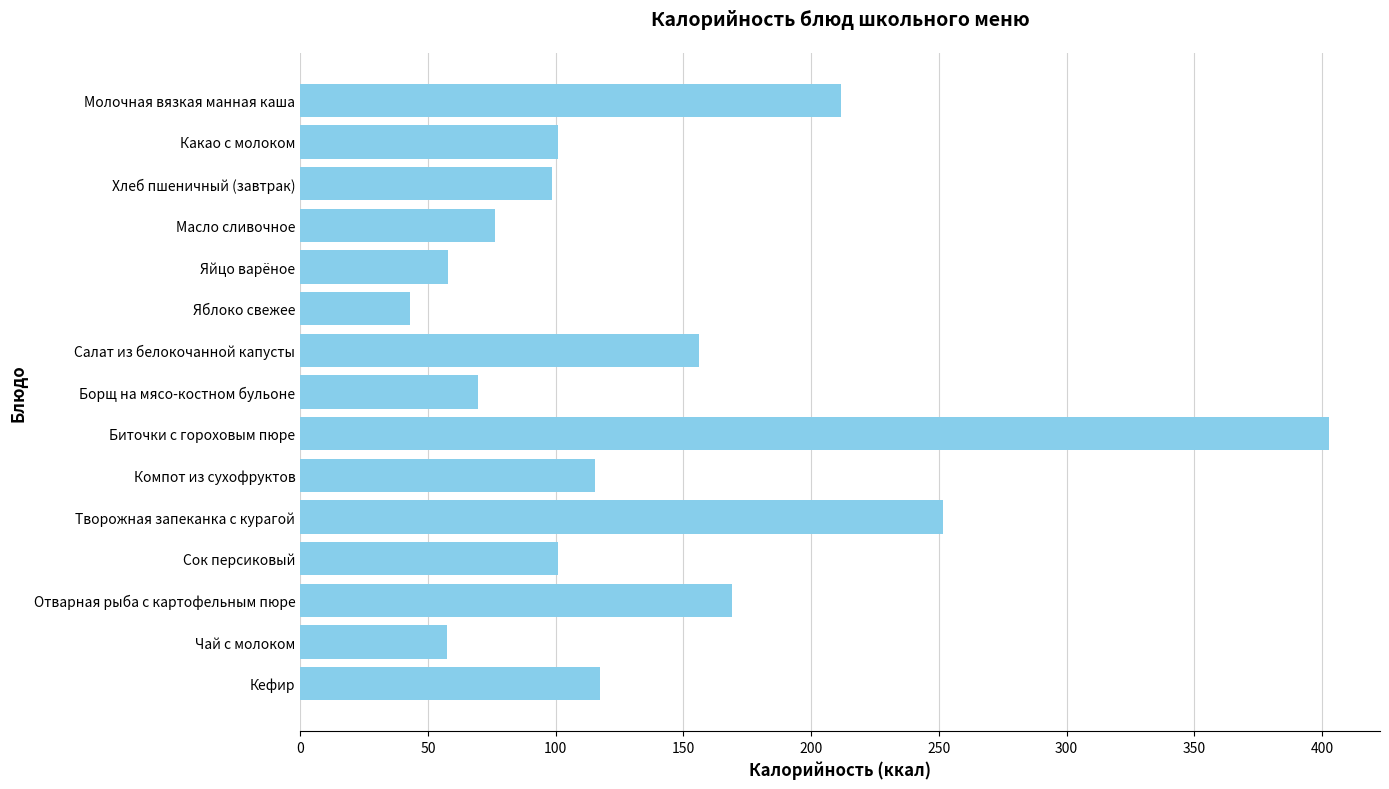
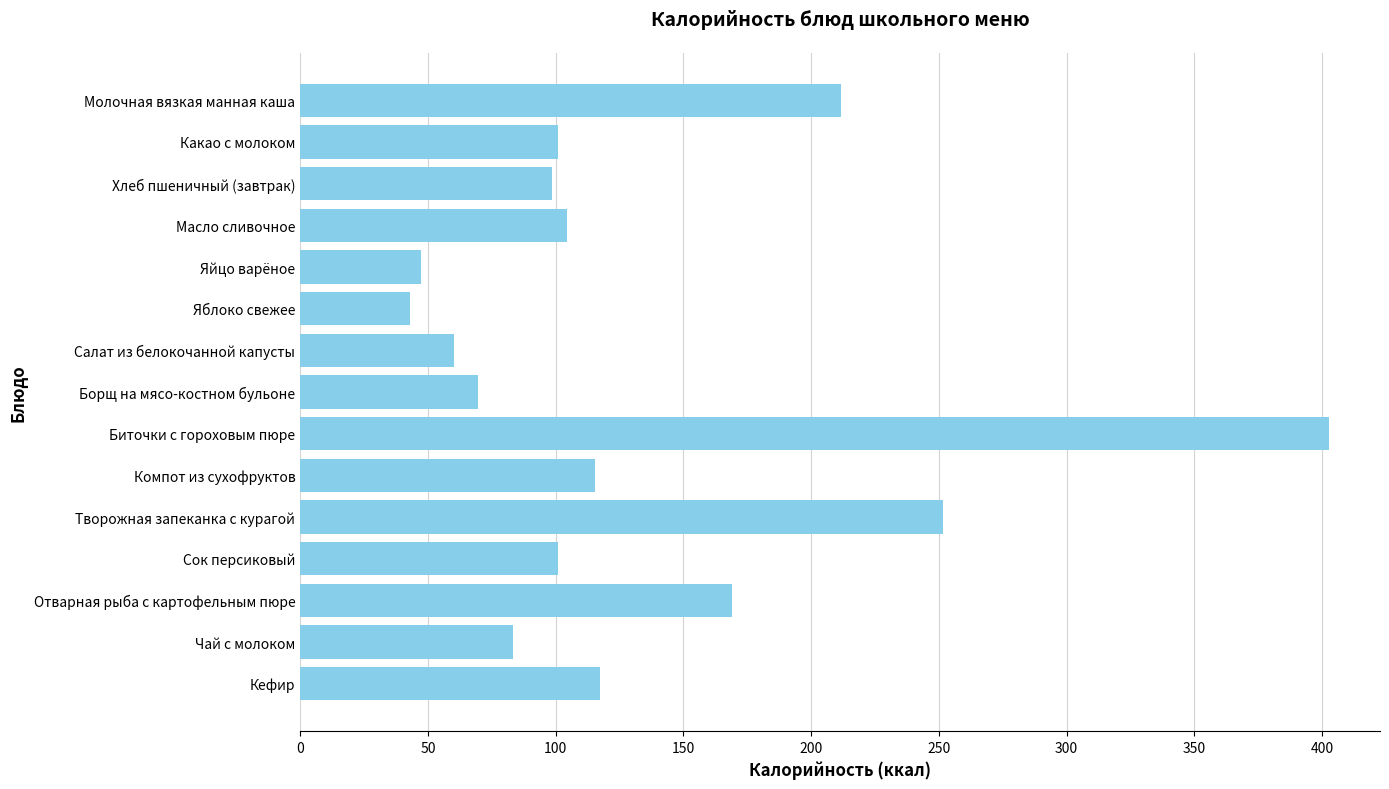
Масло сливочное: 76 -> 104
Яйцо варёное: 58 -> 47
Салат из белокочанной капусты: 156 -> 60
Чай с молоком: 57 -> 83
